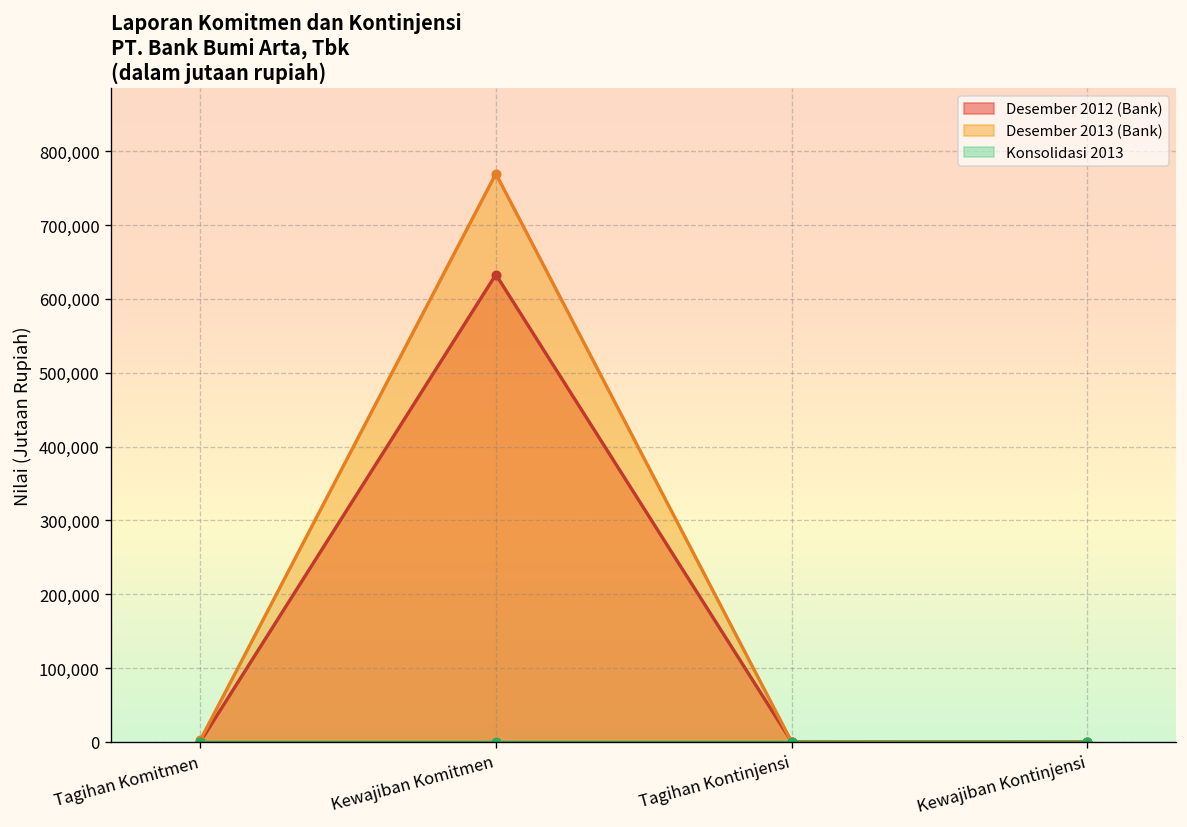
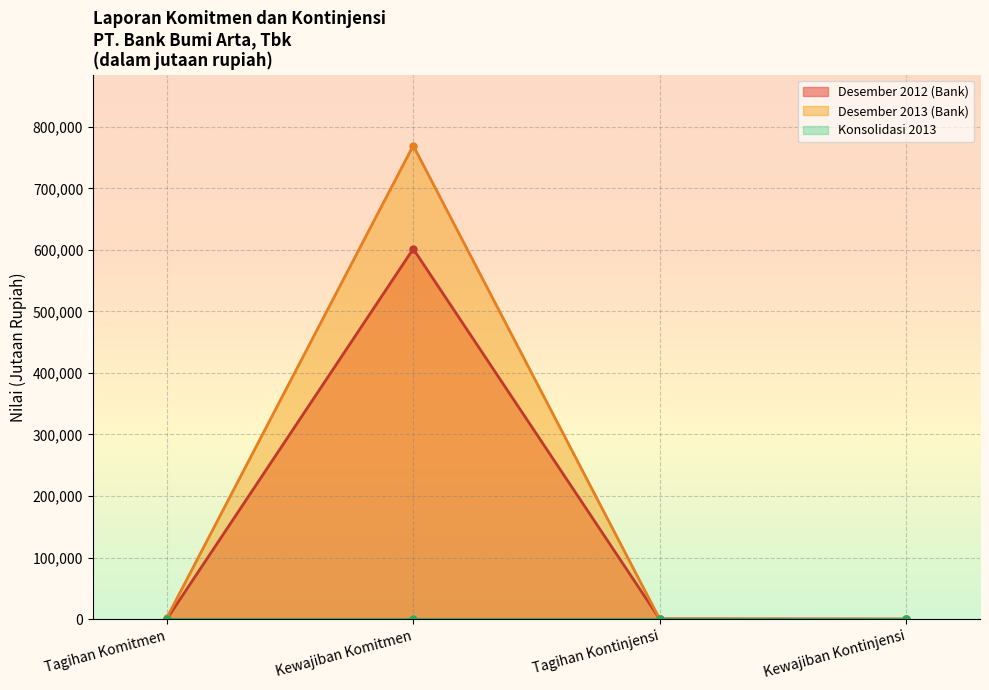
Desember 2012 (Bank), Kewajiban Komitmen: 630,000 -> 600,000
